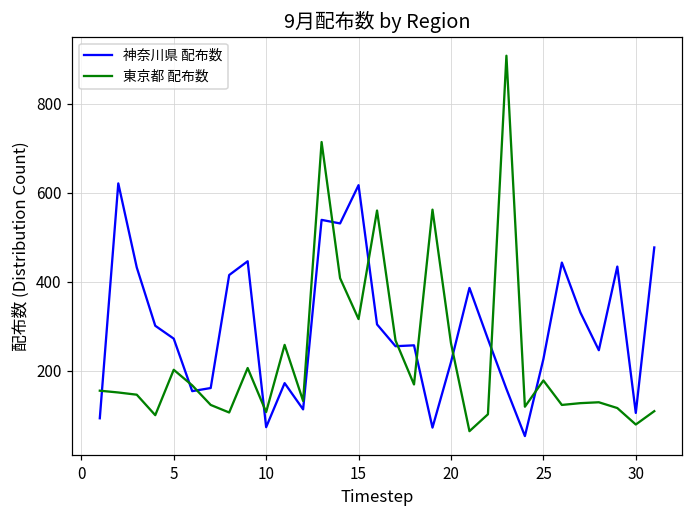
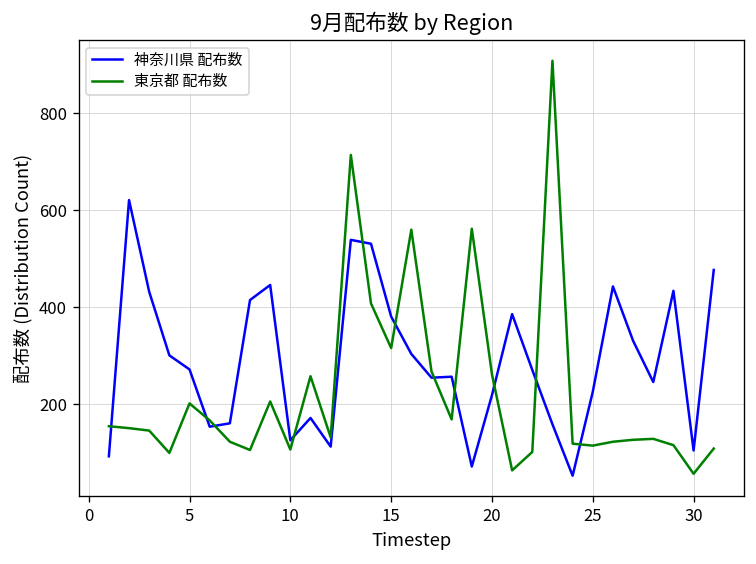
神奈川県 配布数, 10: 70 -> 130
神奈川県 配布数, 15: 620 -> 380
東京都 配布数, 25: 180 -> 120
東京都 配布数, 30: 80 -> 60
